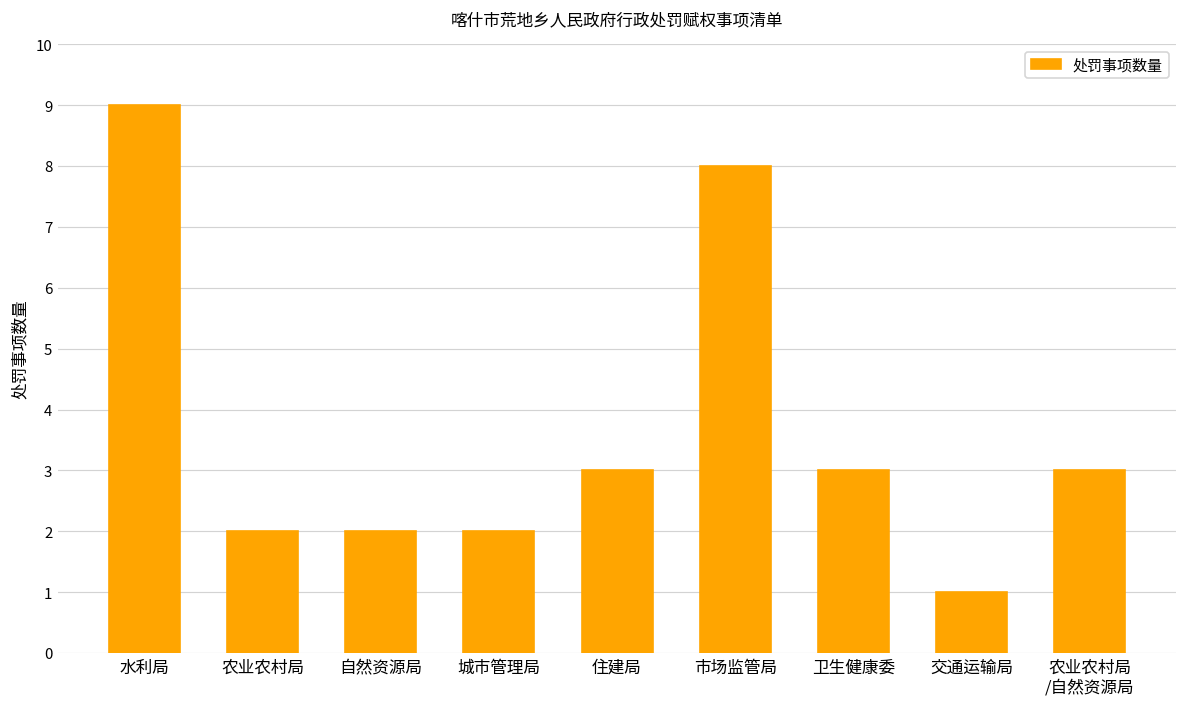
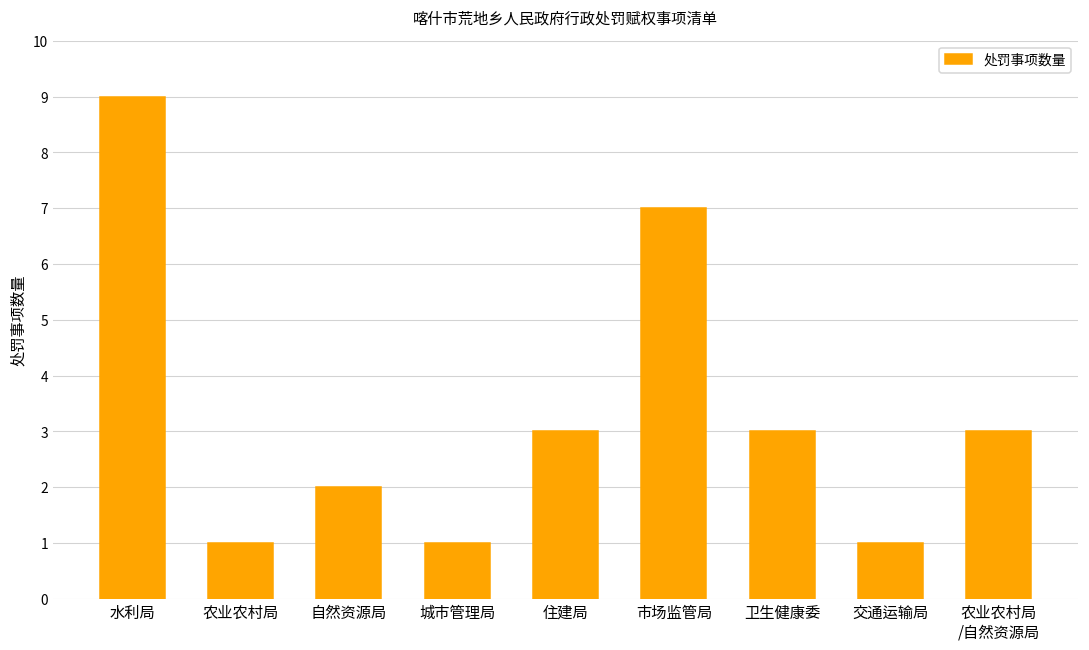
农业农村局: 2 -> 1
城市管理局: 2 -> 1
市场监管局: 8 -> 7
